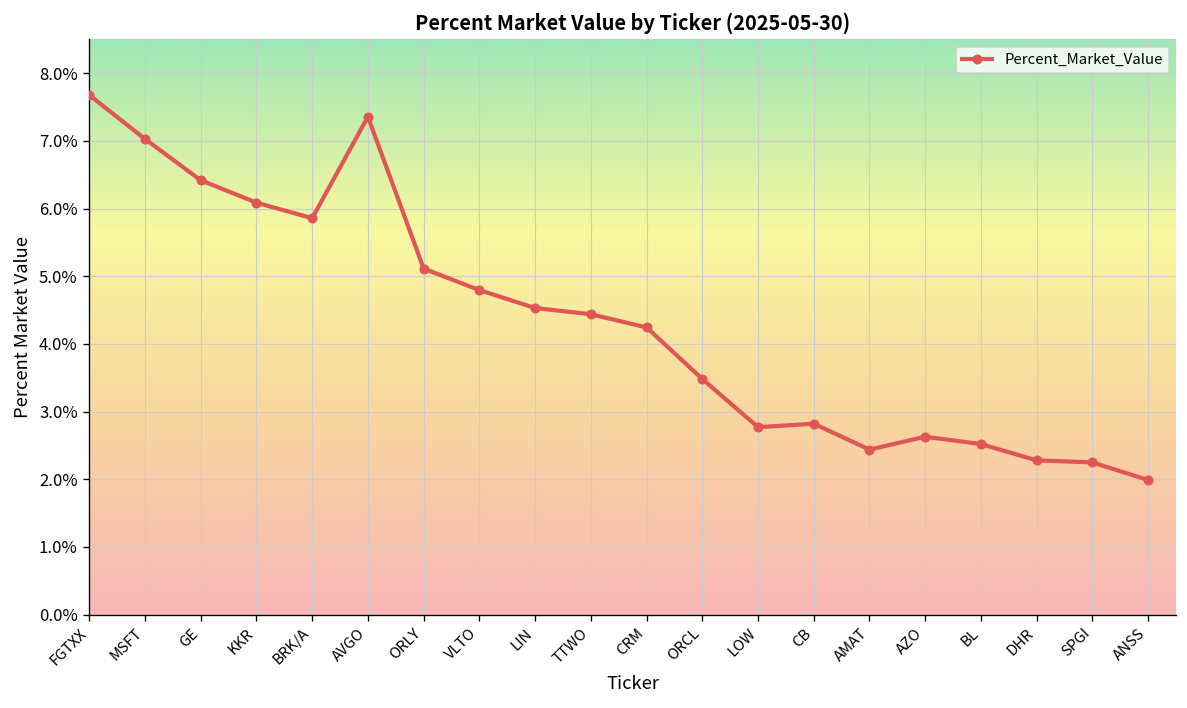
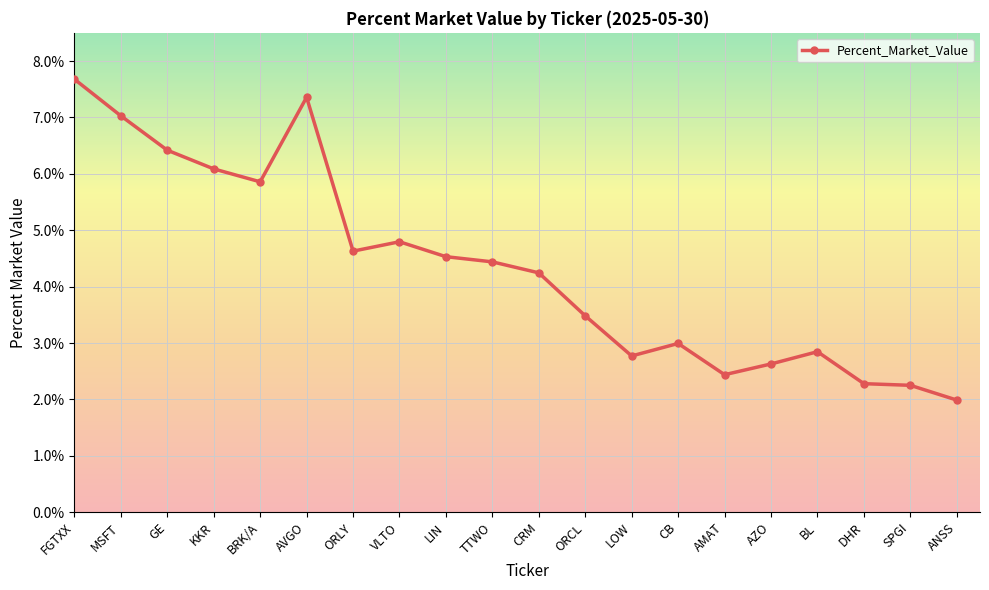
ORLY: 5.1% -> 4.6%
CB: 2.8% -> 3.0%
BL: 2.5% -> 2.8%
